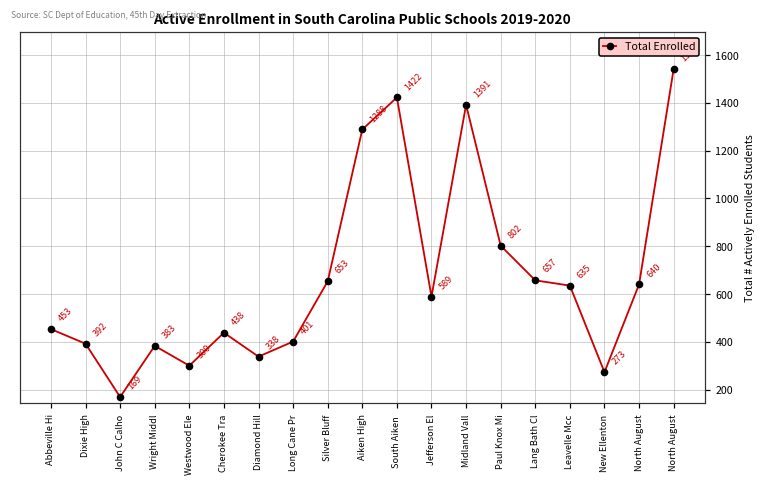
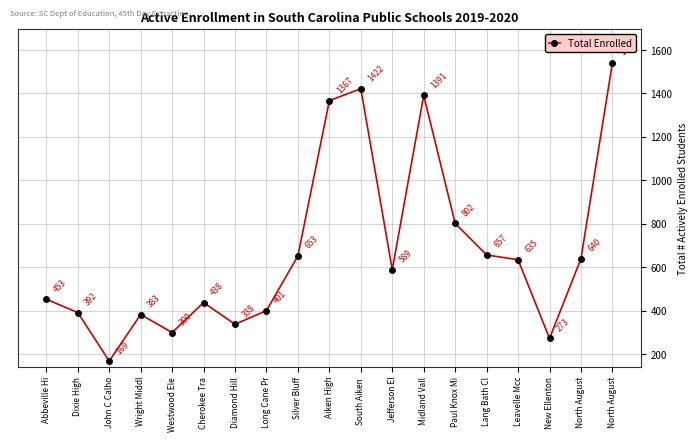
Aiken High: 1288 -> 1367
